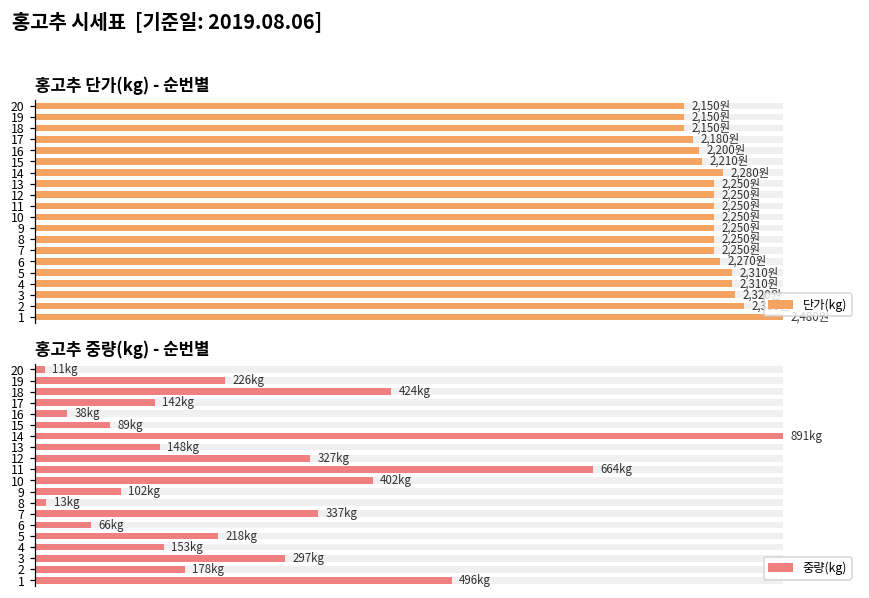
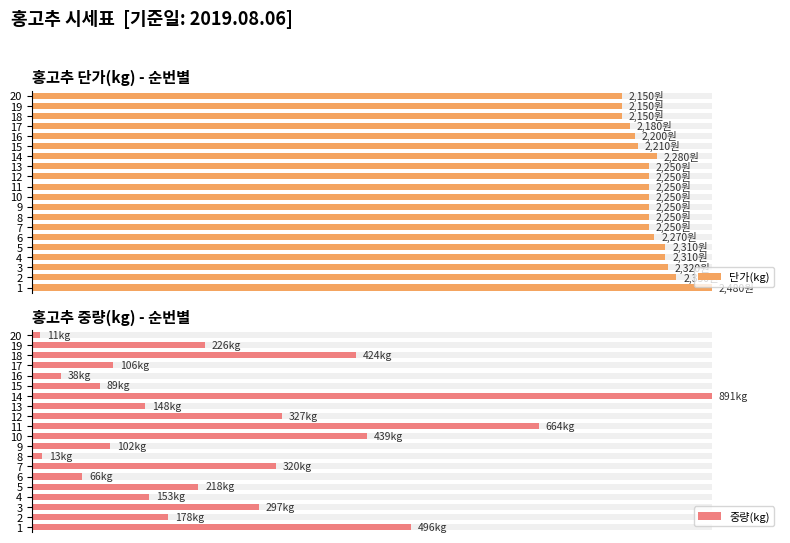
홍고추 중량(kg) - 순번별, 중량(kg), 17: 142 -> 106
홍고추 중량(kg) - 순번별, 중량(kg), 10: 402 -> 439
홍고추 중량(kg) - 순번별, 중량(kg), 7: 337 -> 320
